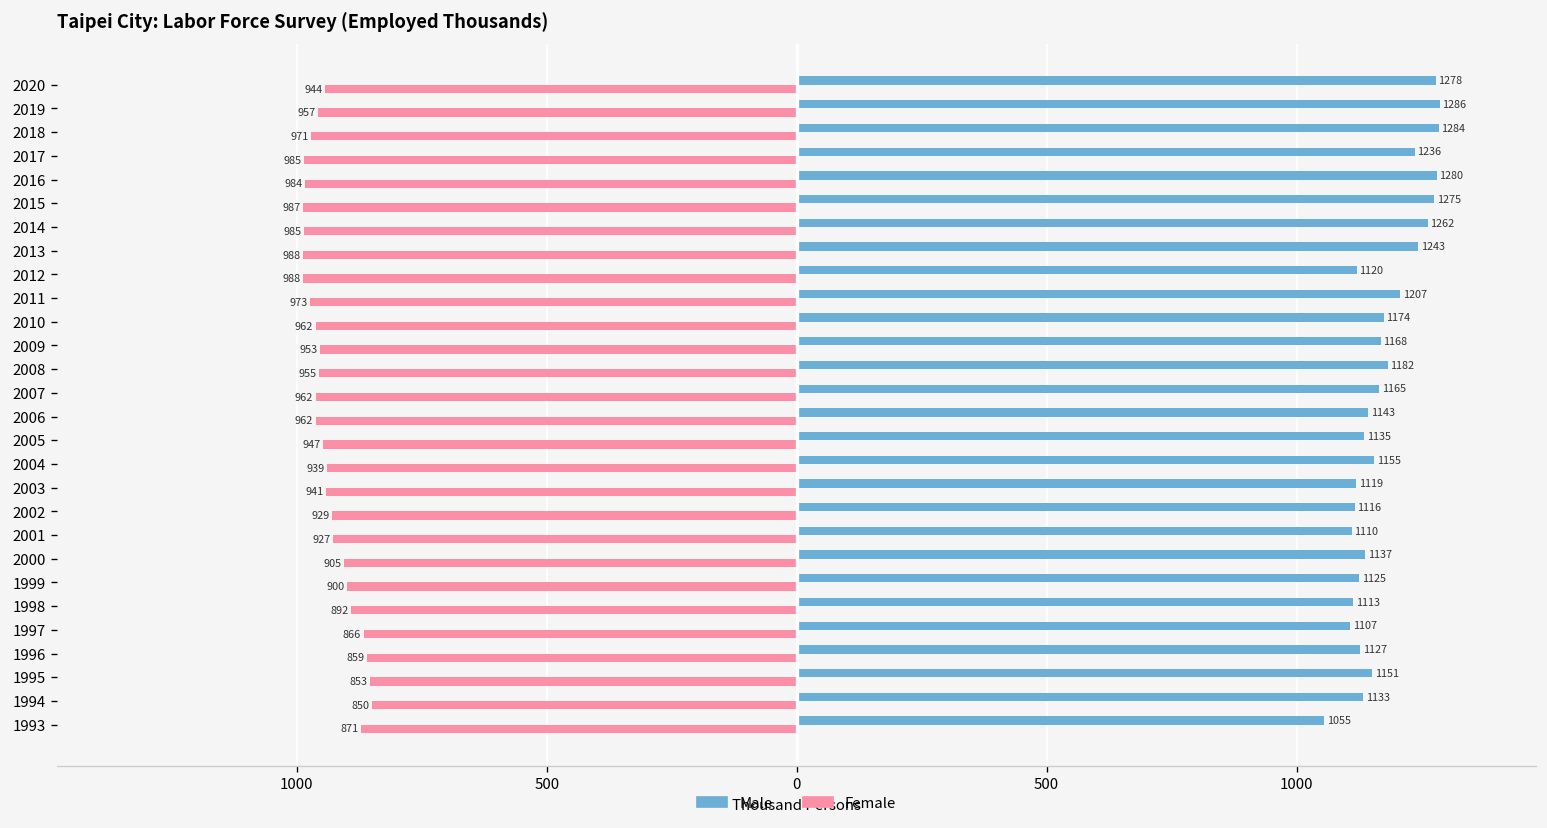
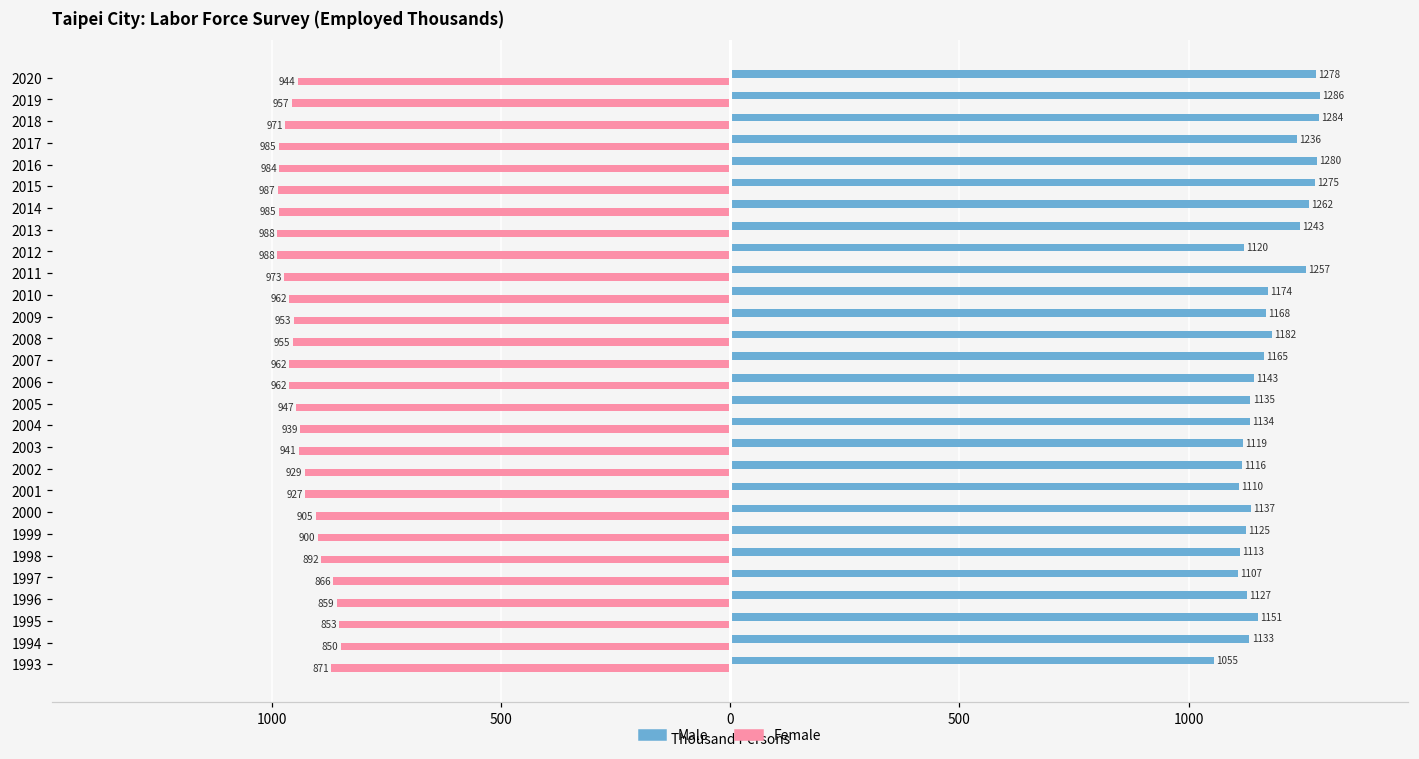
Male, 2011: 1207 -> 1257
Male, 2004: 1155 -> 1134
